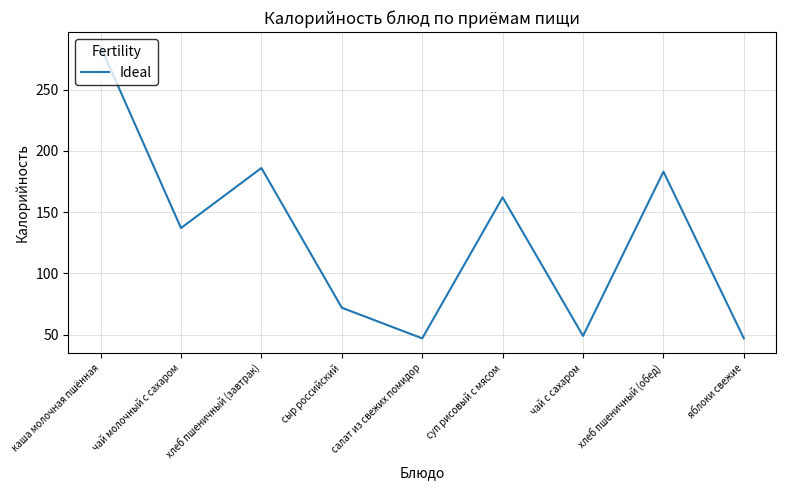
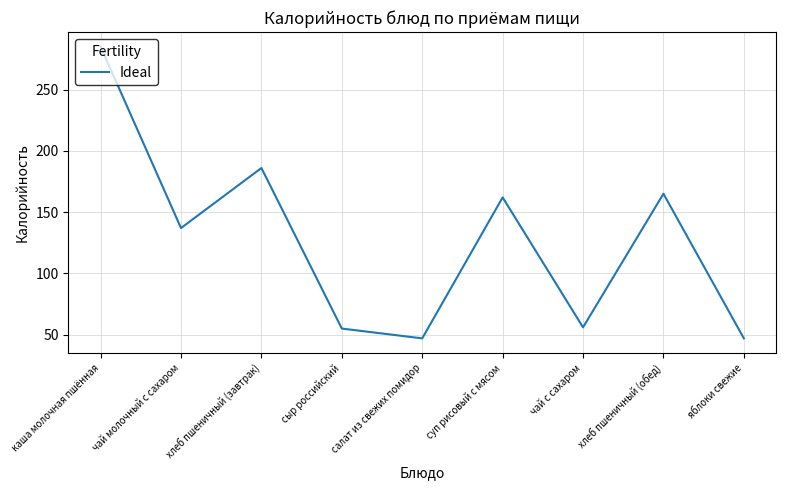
сыр российский: 72 -> 55
чай с сахаром: 49 -> 56
хлеб пшеничный (обед): 183 -> 165
